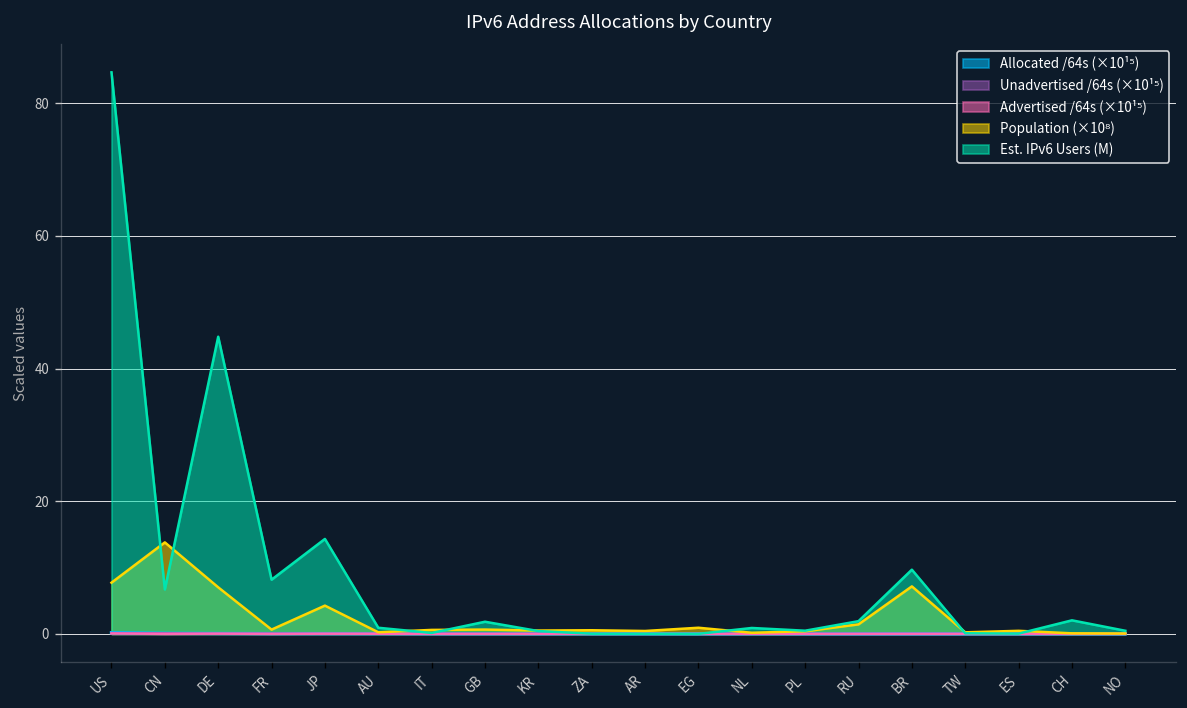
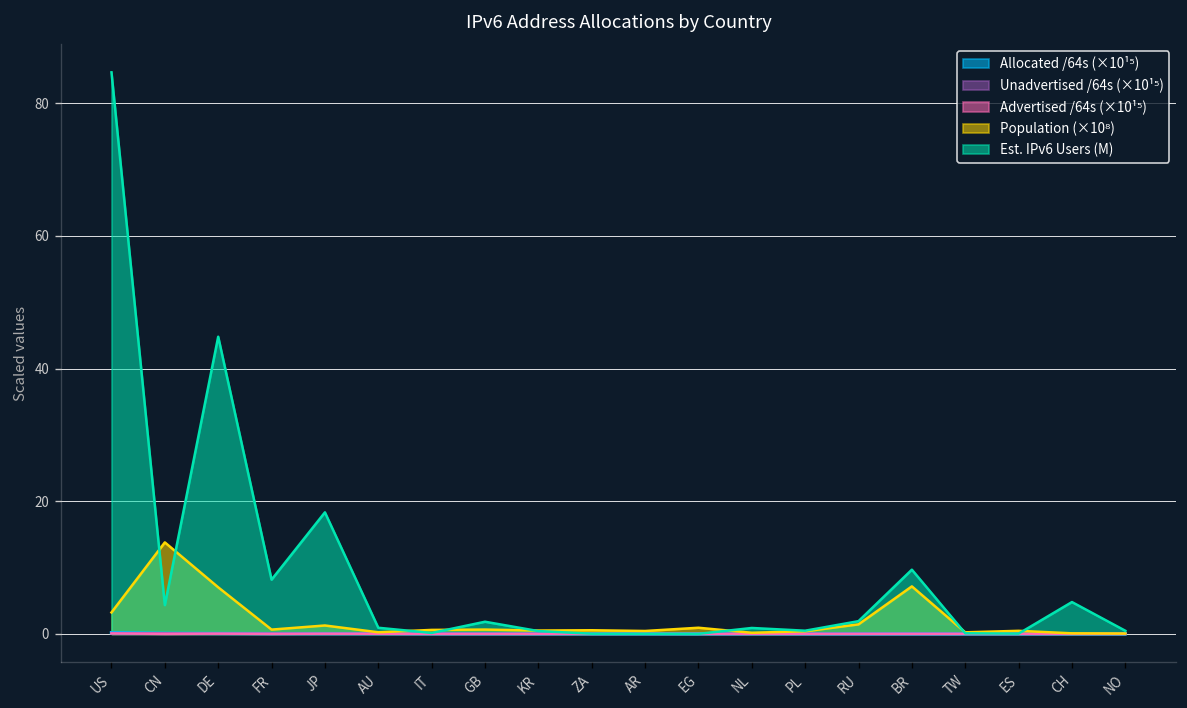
Population (×10⁸), US: 8 -> 3
Est. IPv6 Users (M), CN: 7 -> 4
Population (×10⁸), JP: 4 -> 1
Est. IPv6 Users (M), JP: 14 -> 18
Est. IPv6 Users (M), CH: 2 -> 5
